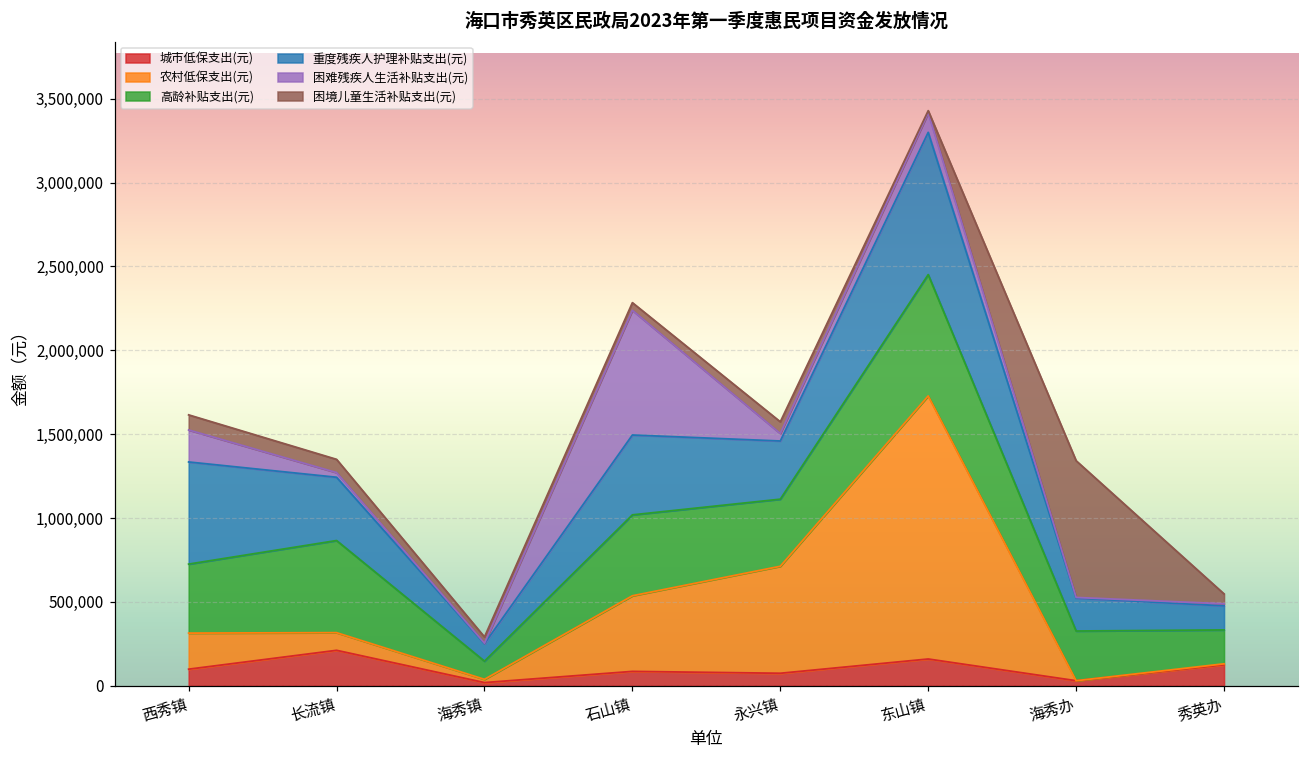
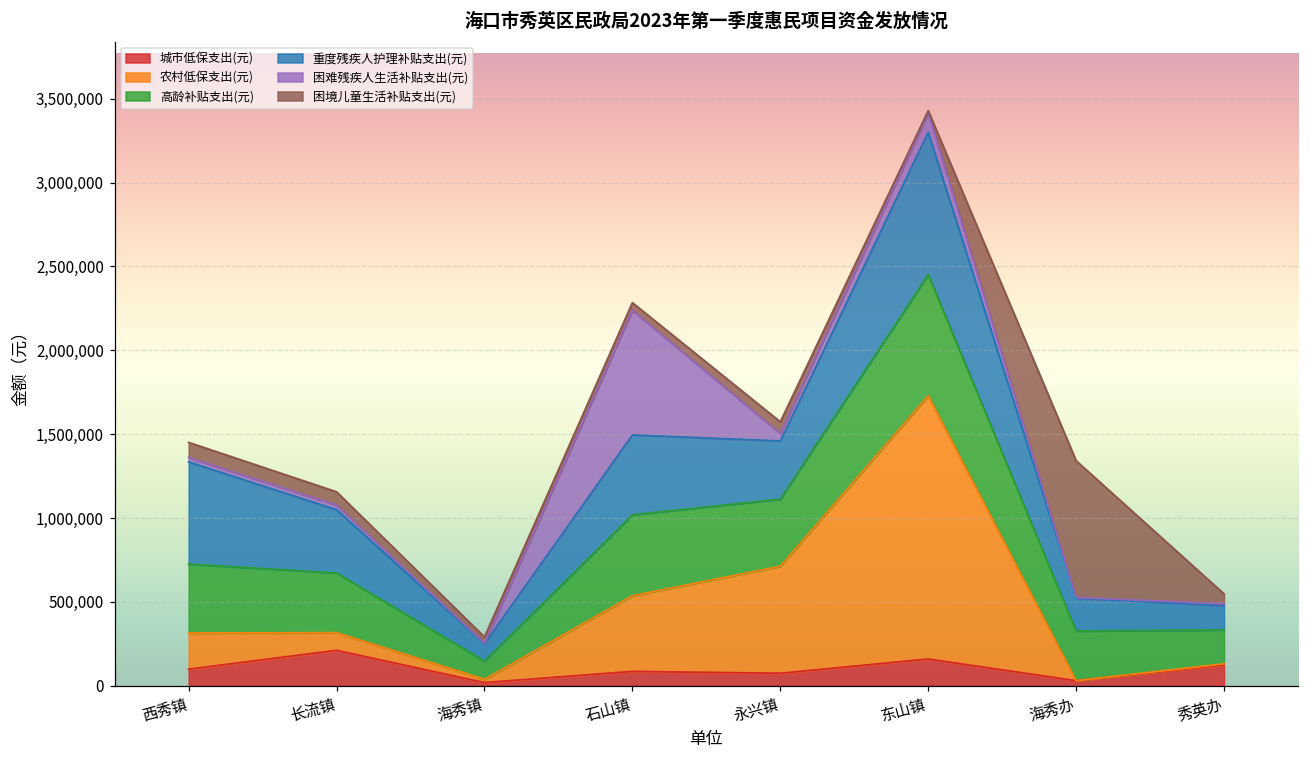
困难残疾人生活补贴支出(元), 西秀镇: 190,000 -> 30,000
高龄补贴支出(元), 长流镇: 550,000 -> 360,000
